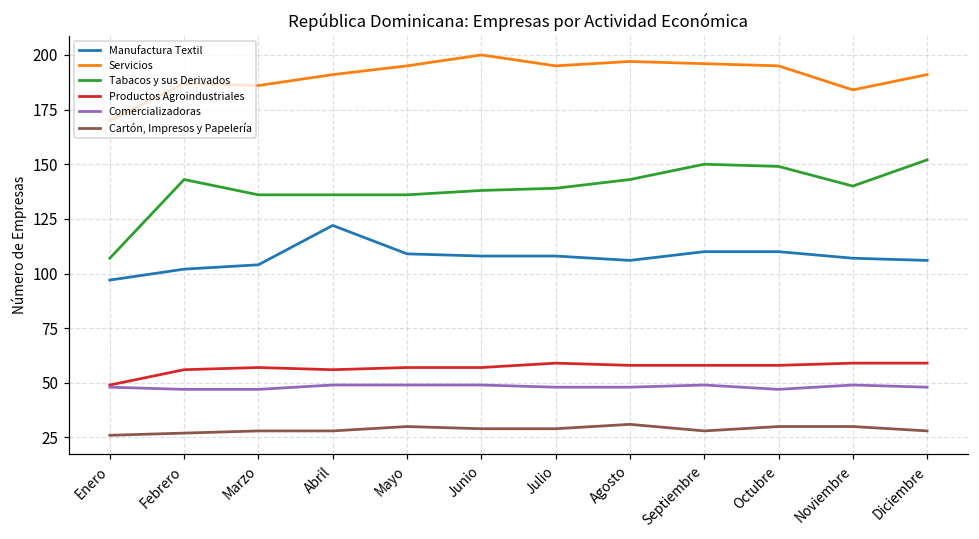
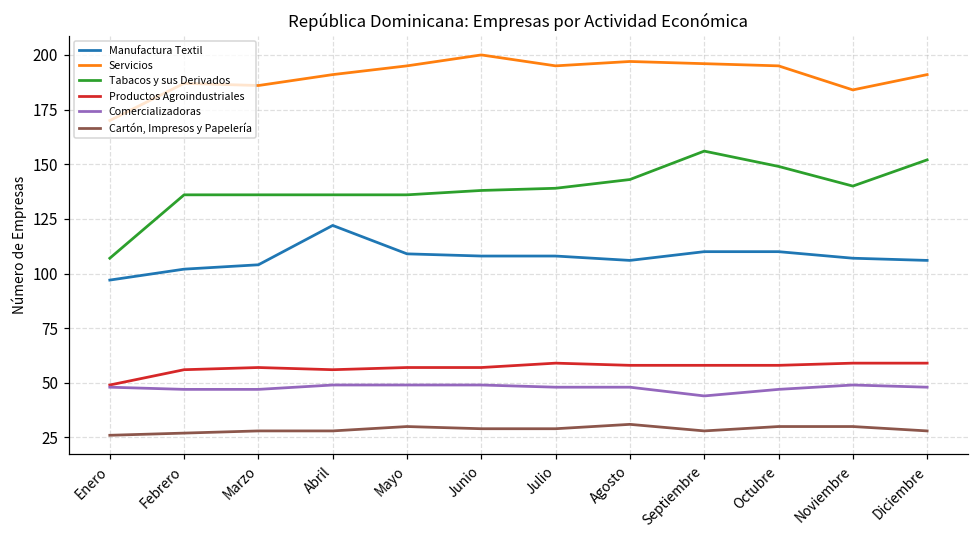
Tabacos y sus Derivados, Febrero: 143 -> 136
Tabacos y sus Derivados, Septiembre: 150 -> 156
Comercializadoras, Septiembre: 49 -> 44
